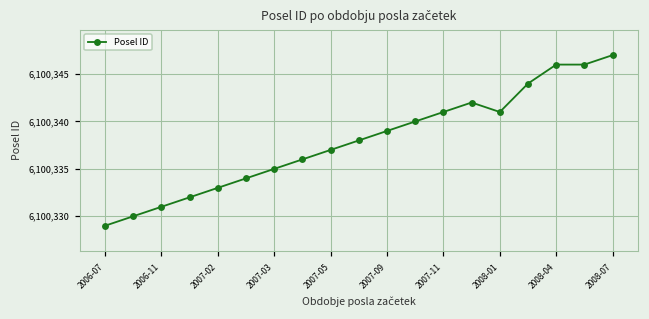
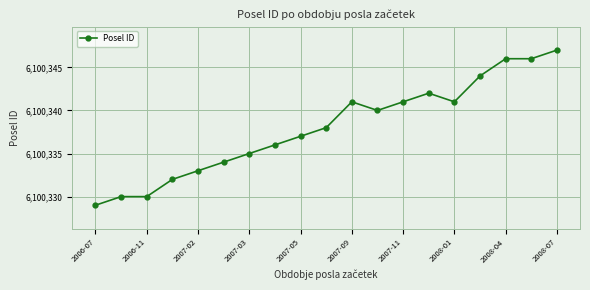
2006-11: 6,100,331 -> 6,100,330
2007-09: 6,100,339 -> 6,100,341
